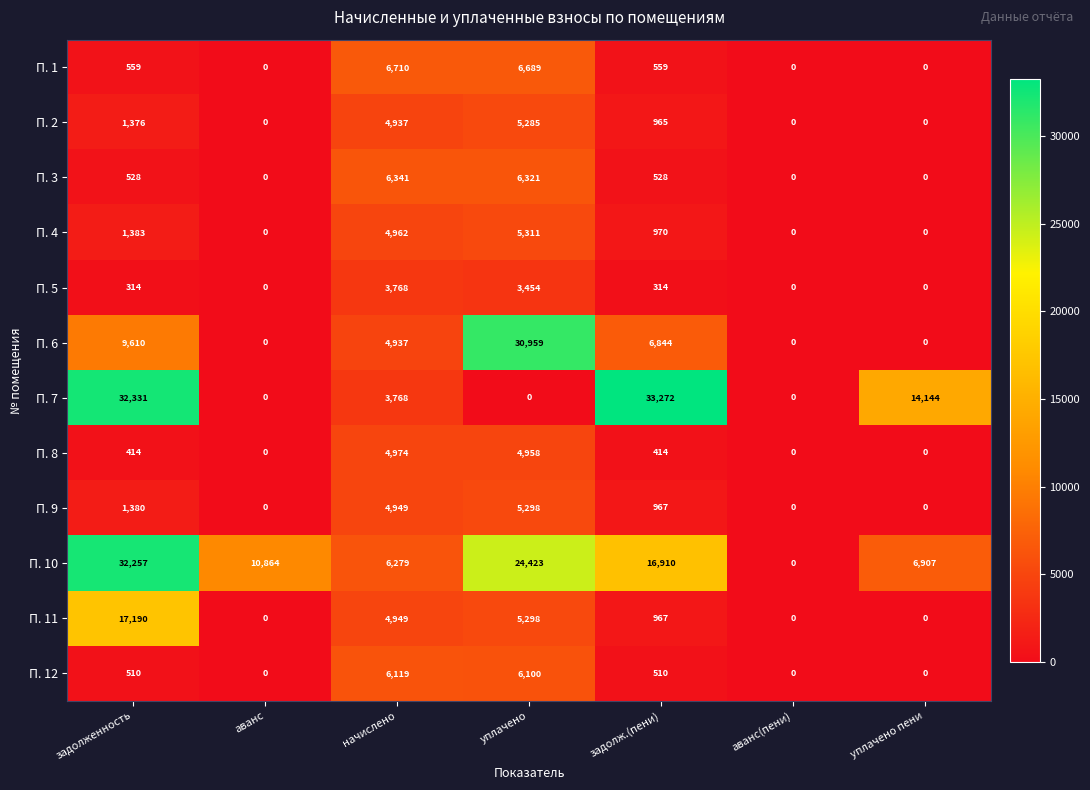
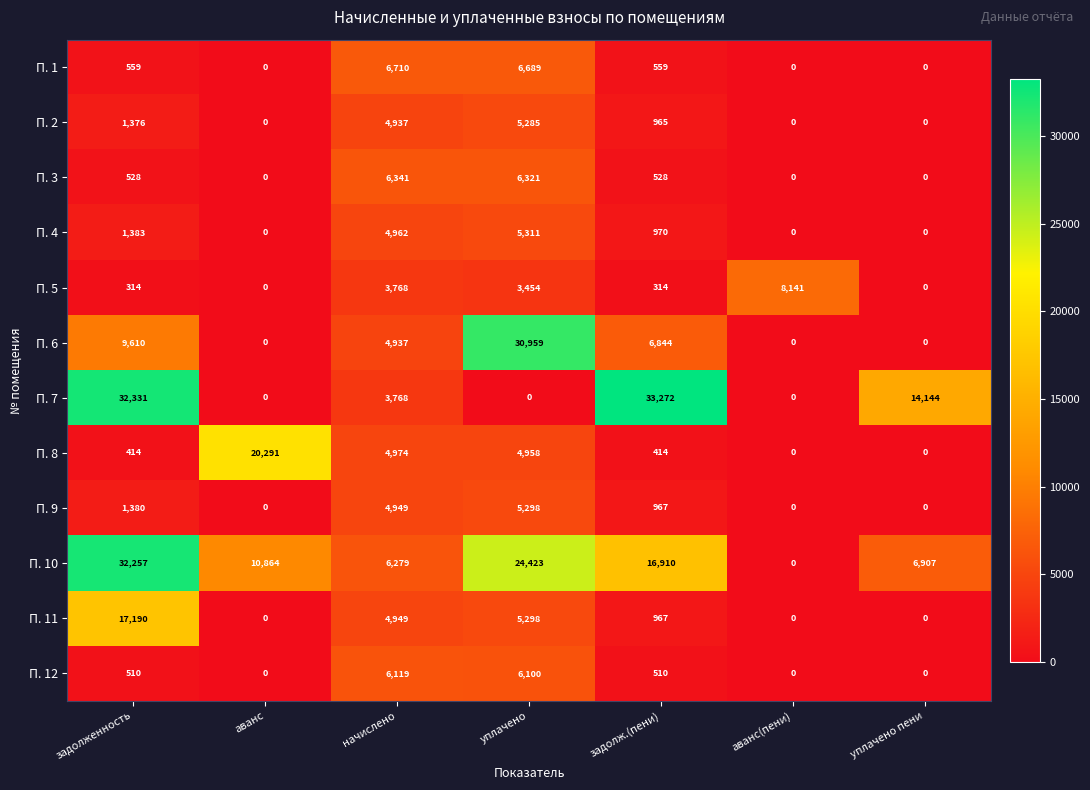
П. 5, аванс(пени): 0 -> 8,141
П. 8, аванс: 0 -> 20,291
